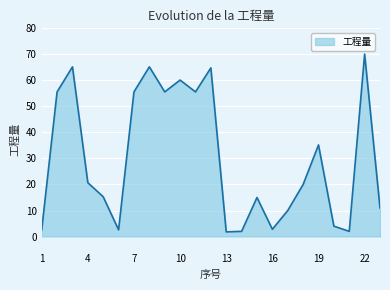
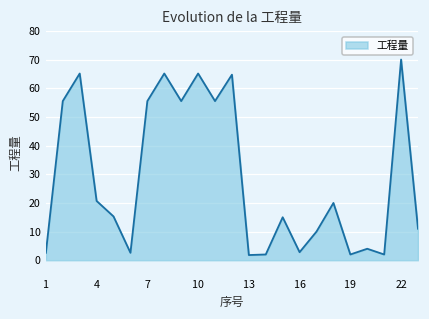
10: 60 -> 65
19: 35 -> 2
